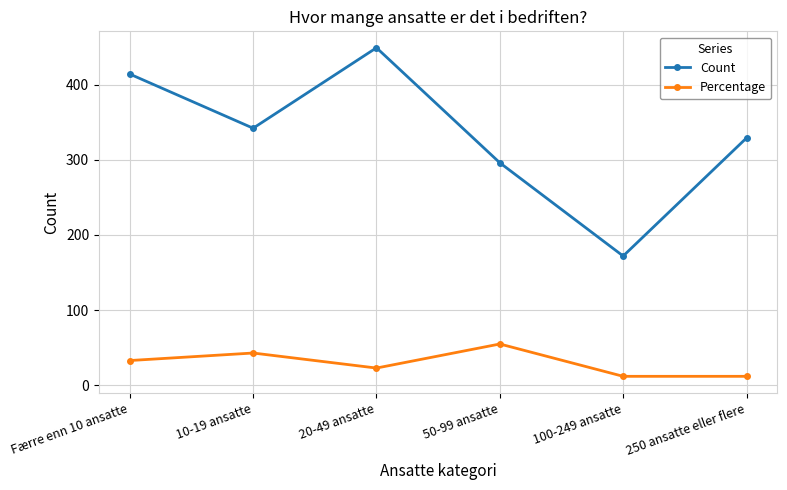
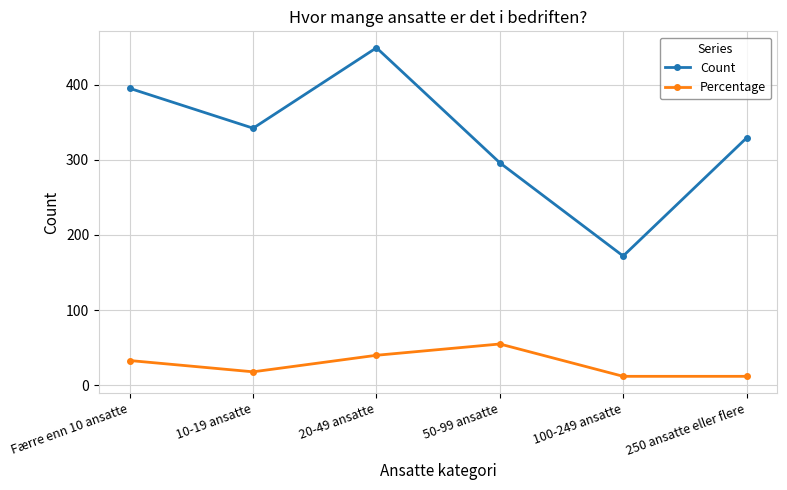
Count, Færre enn 10 ansatte: 410 -> 400
Percentage, 10-19 ansatte: 40 -> 20
Percentage, 20-49 ansatte: 20 -> 40
